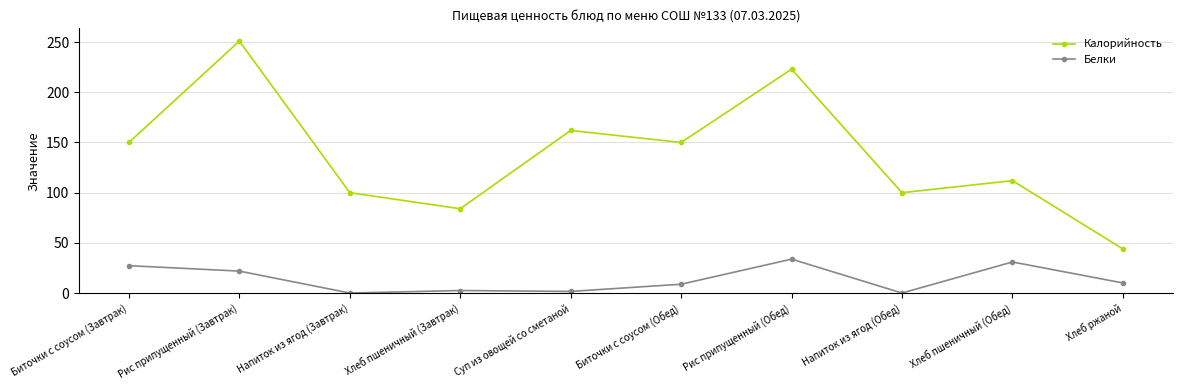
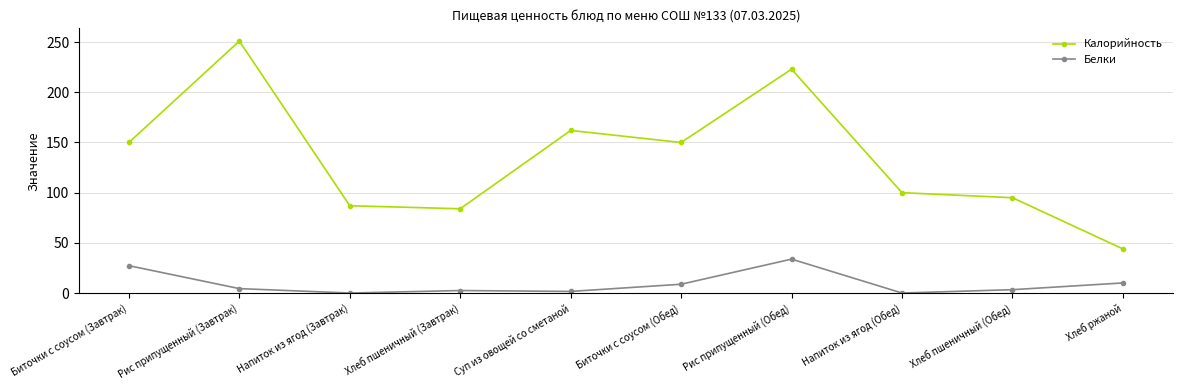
Белки, Рис припущенный (Завтрак): 22 -> 4
Калорийность, Напиток из ягод (Завтрак): 100 -> 87
Калорийность, Хлеб пшеничный (Обед): 112 -> 95
Белки, Хлеб пшеничный (Обед): 31 -> 3
